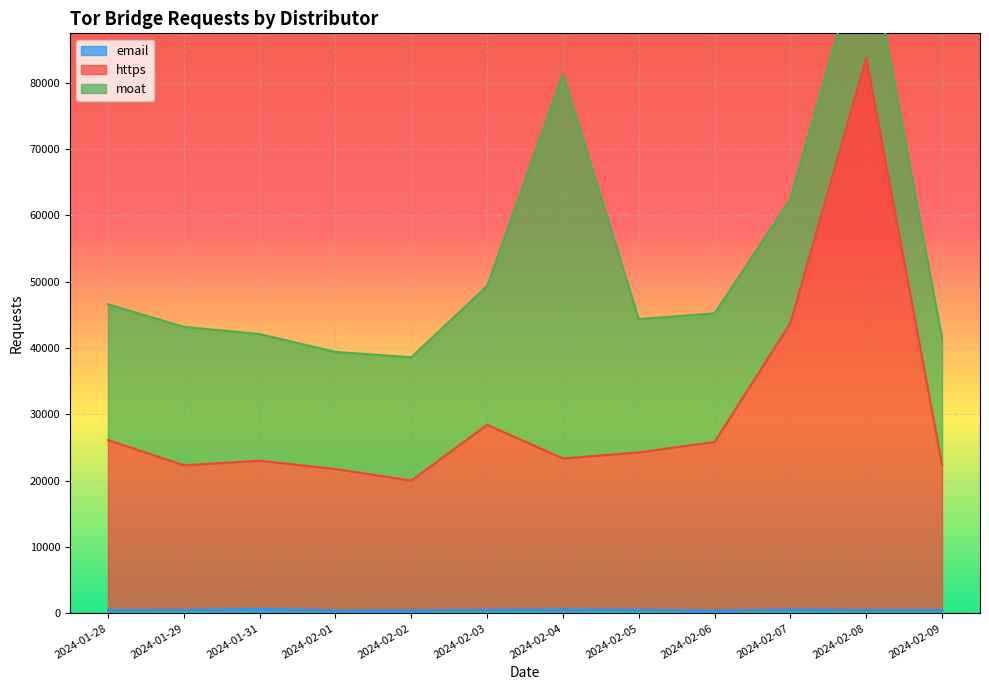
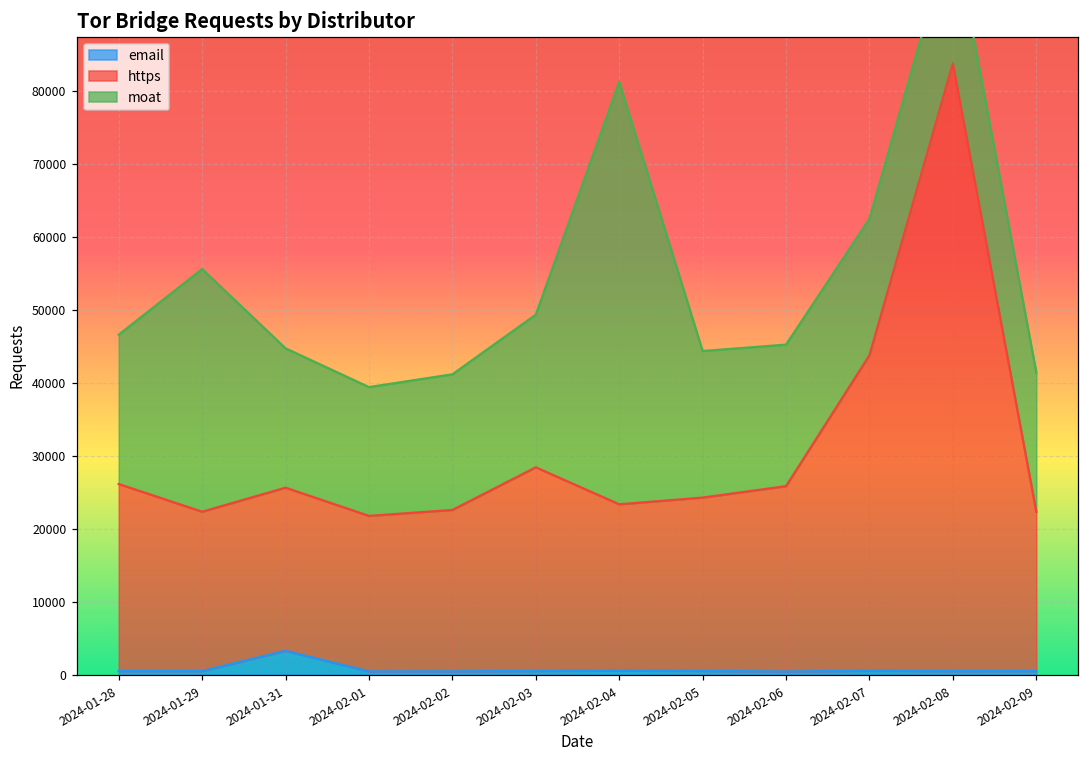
moat, 2024-01-29: 21000 -> 33000
email, 2024-01-31: 1000 -> 3000
https, 2024-02-02: 20000 -> 22000
